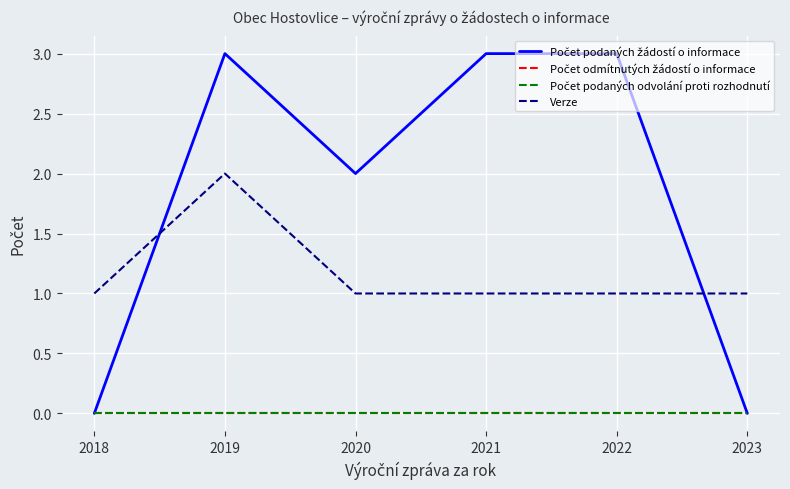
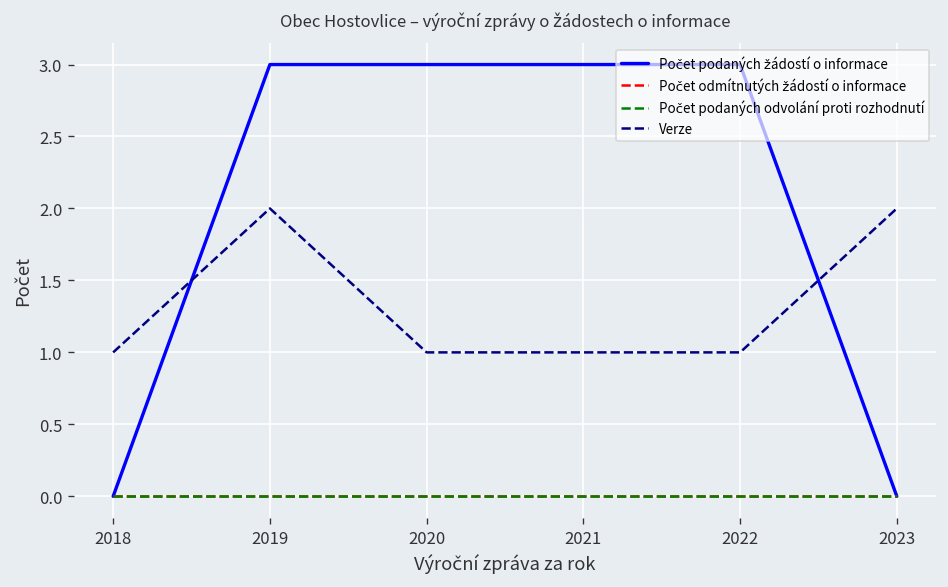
Počet podaných žádostí o informace, 2020: 2 -> 3
Verze, 2023: 1 -> 2
